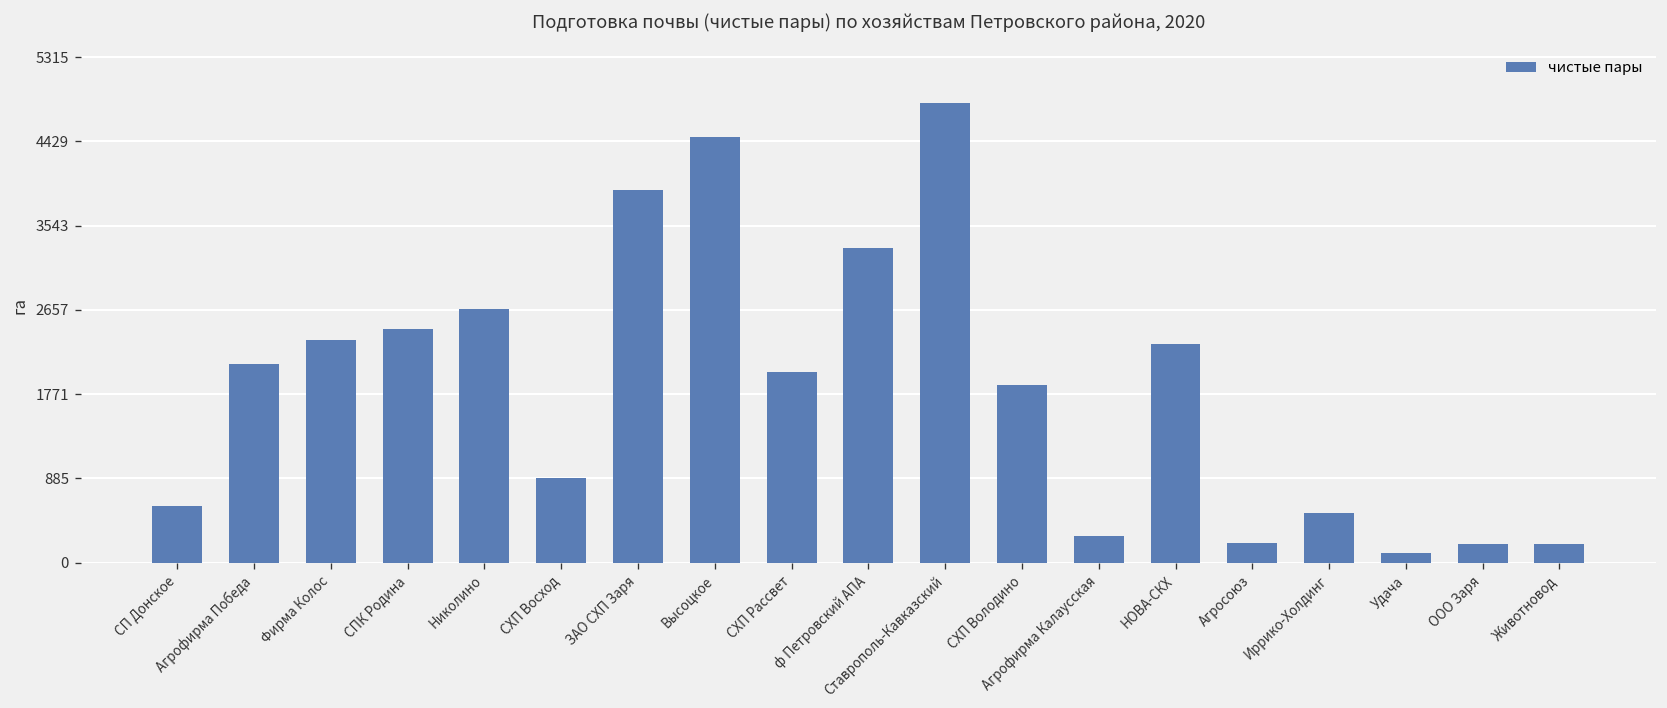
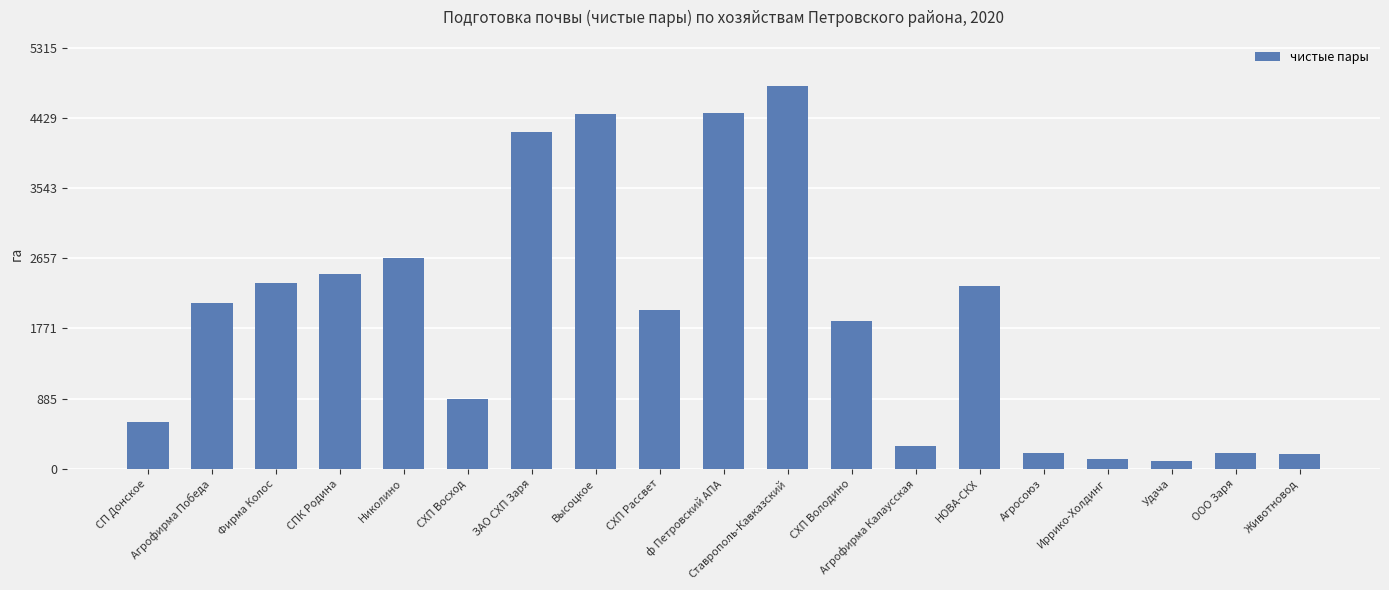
ЗАО СХП Заря: 3900 -> 4300
ф Петровский АПА: 3300 -> 4500
Иррико-Холдинг: 500 -> 100
